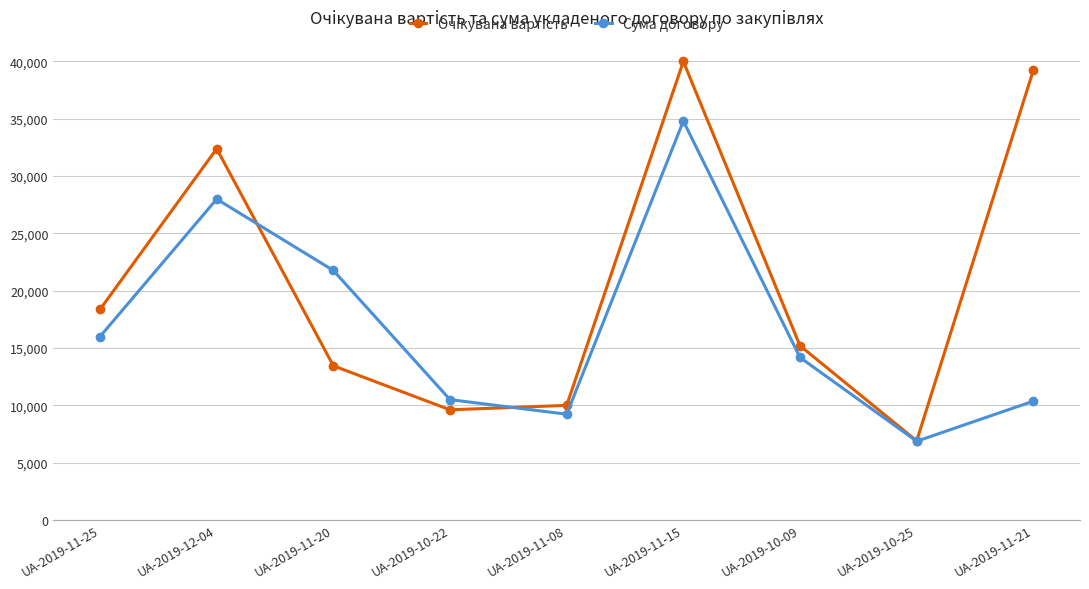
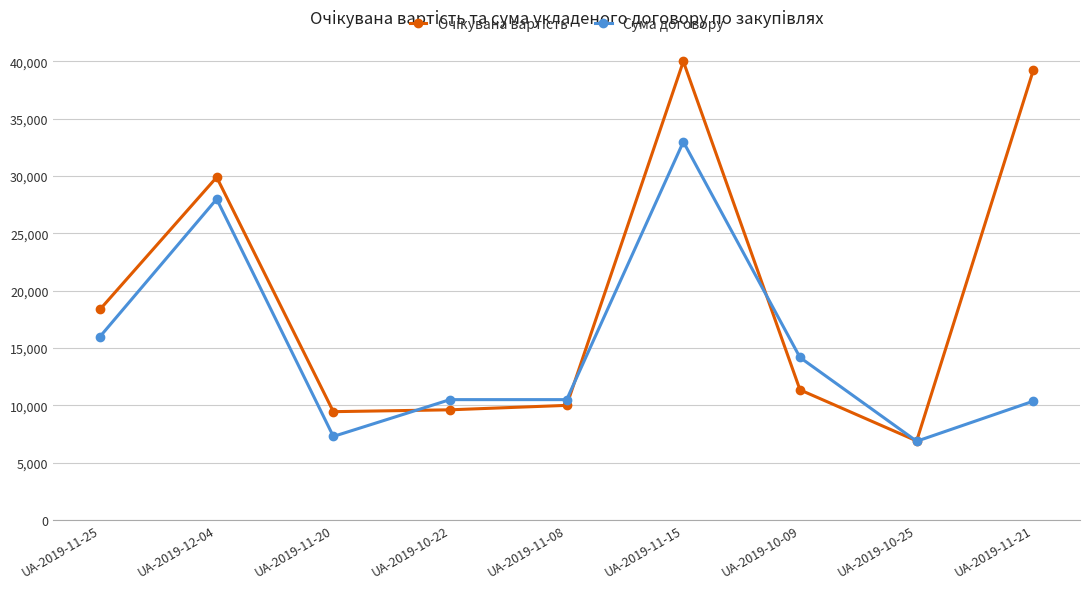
Очікувана вартість, UA-2019-12-04: 32,400 -> 29,900
Очікувана вартість, UA-2019-11-20: 13,500 -> 9,500
Сума договору, UA-2019-11-20: 21,800 -> 7,300
Сума договору, UA-2019-11-08: 9,200 -> 10,500
Сума договору, UA-2019-11-15: 34,800 -> 33,000
Очікувана вартість, UA-2019-10-09: 15,200 -> 11,400
